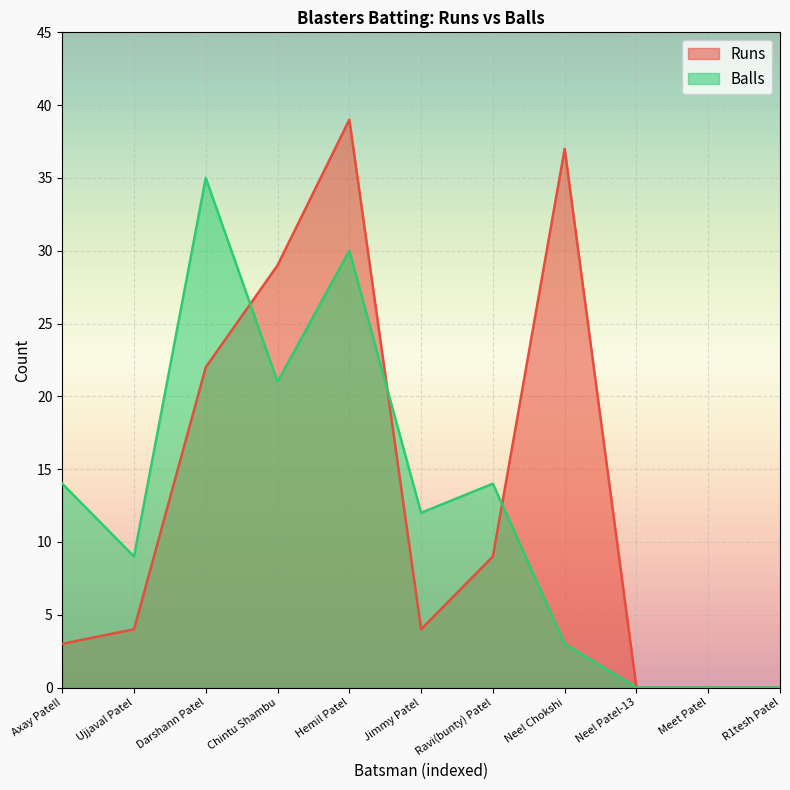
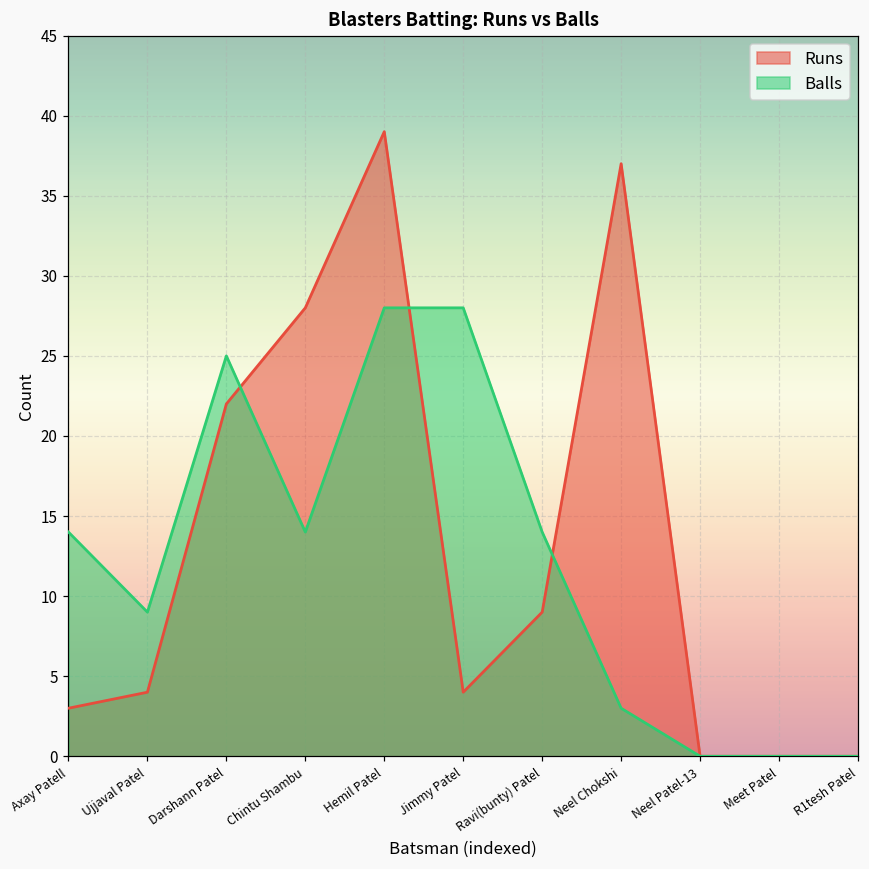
Balls, Darshann Patel: 35 -> 25
Runs, Chintu Shambu: 29 -> 28
Balls, Chintu Shambu: 21 -> 14
Balls, Hemil Patel: 30 -> 28
Balls, Jimmy Patel: 12 -> 28
